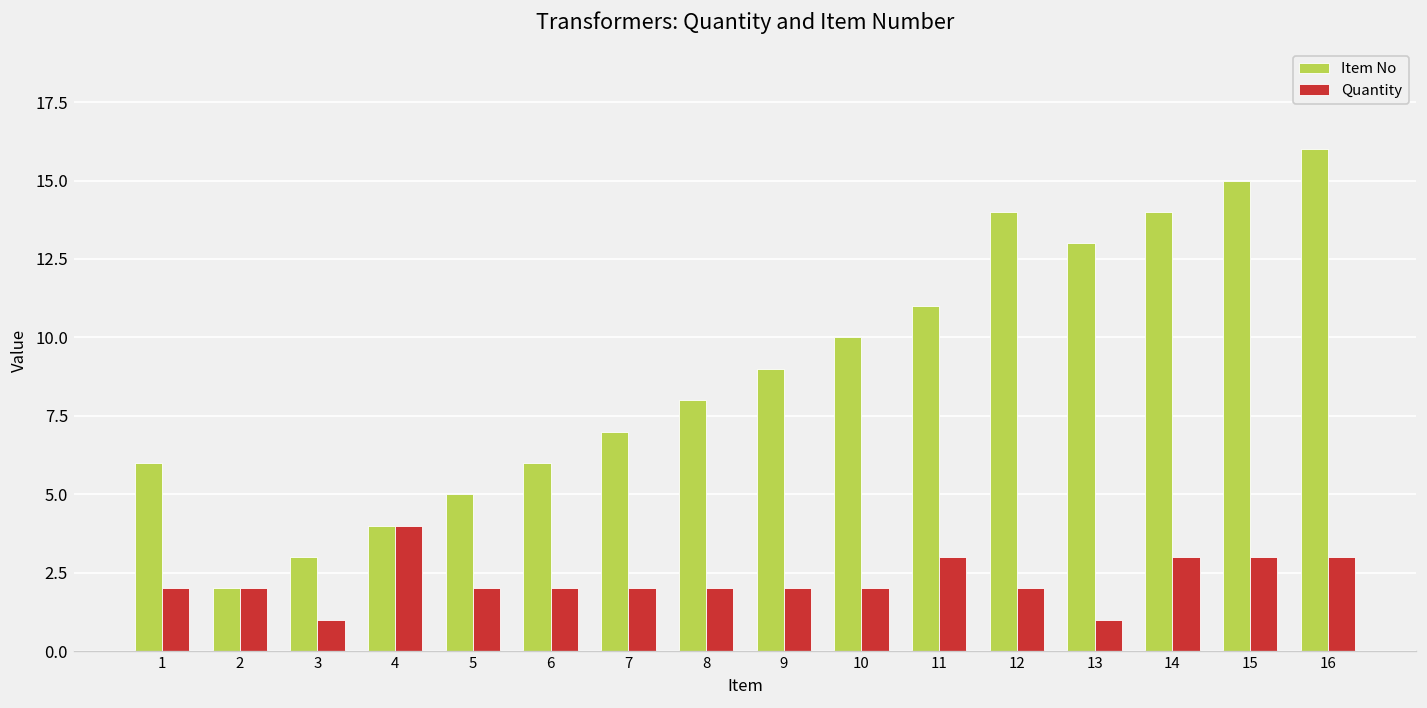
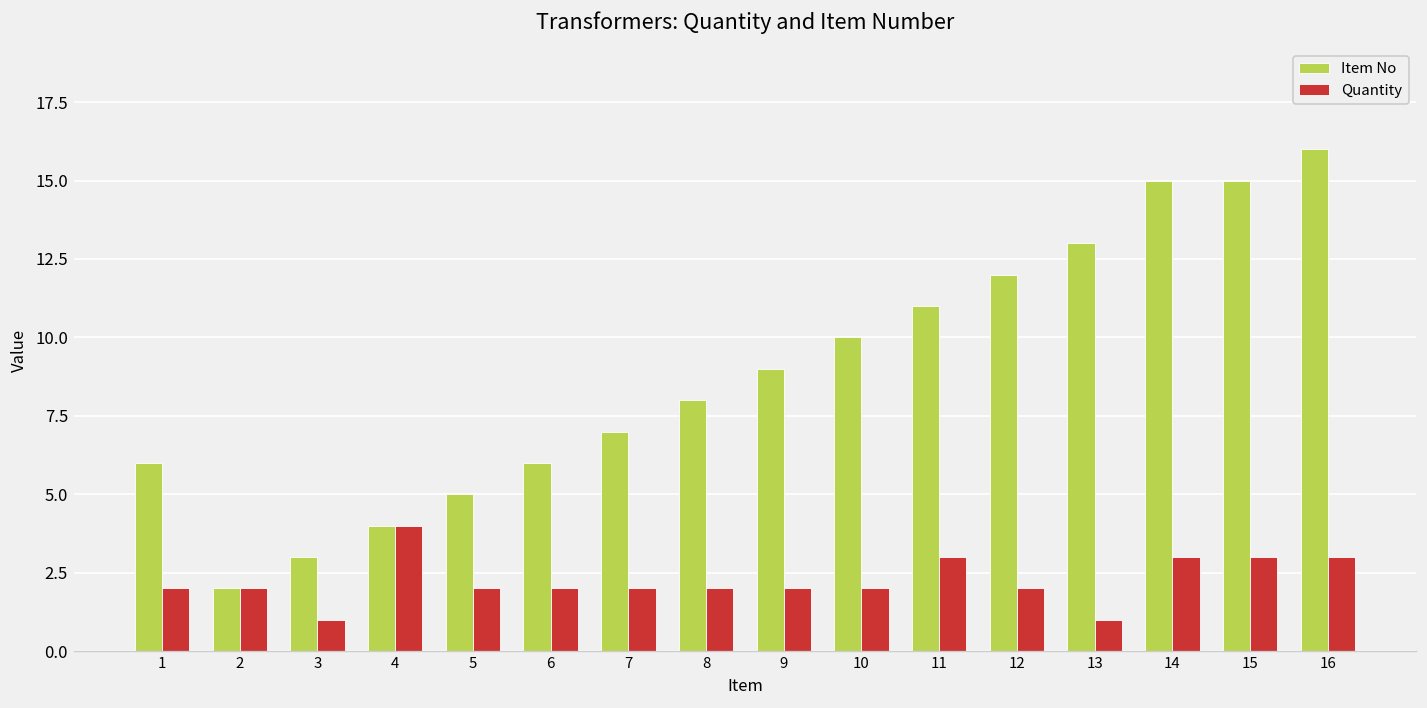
Item No, 12: 14 -> 12
Item No, 14: 14 -> 15
